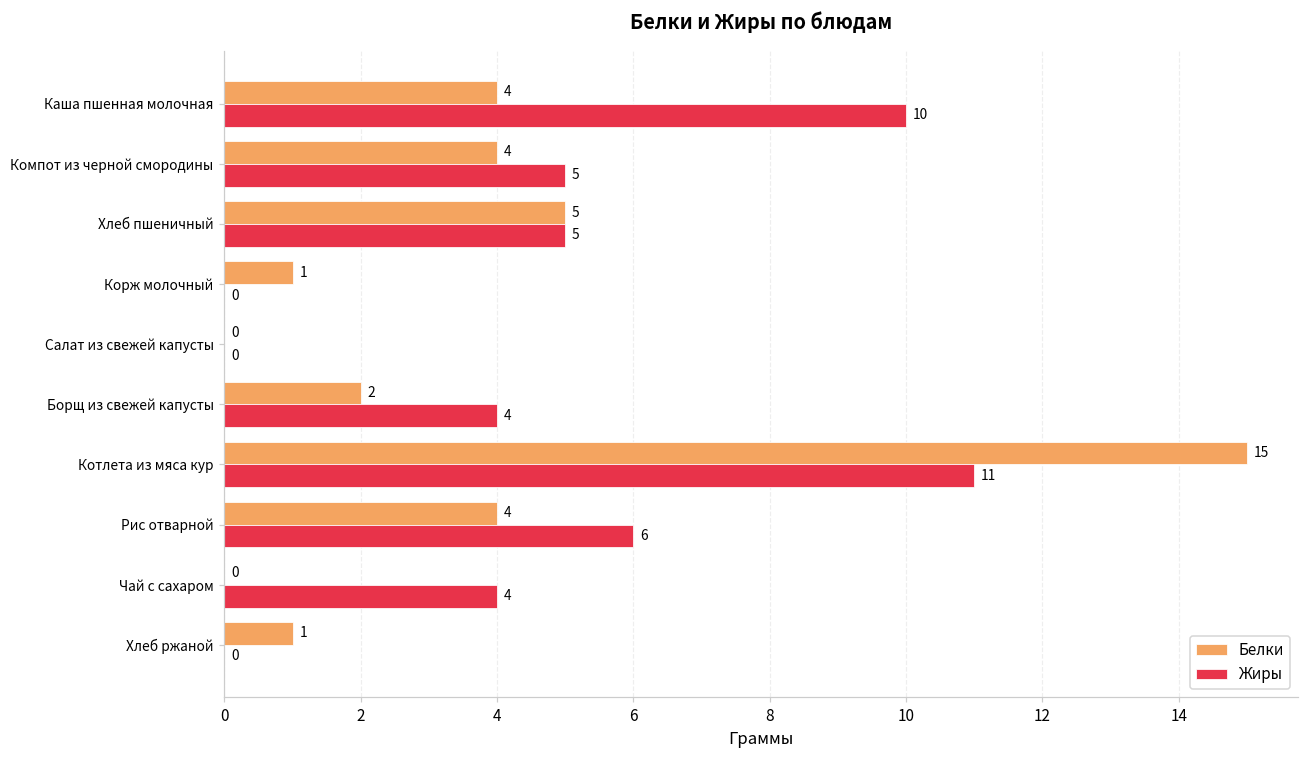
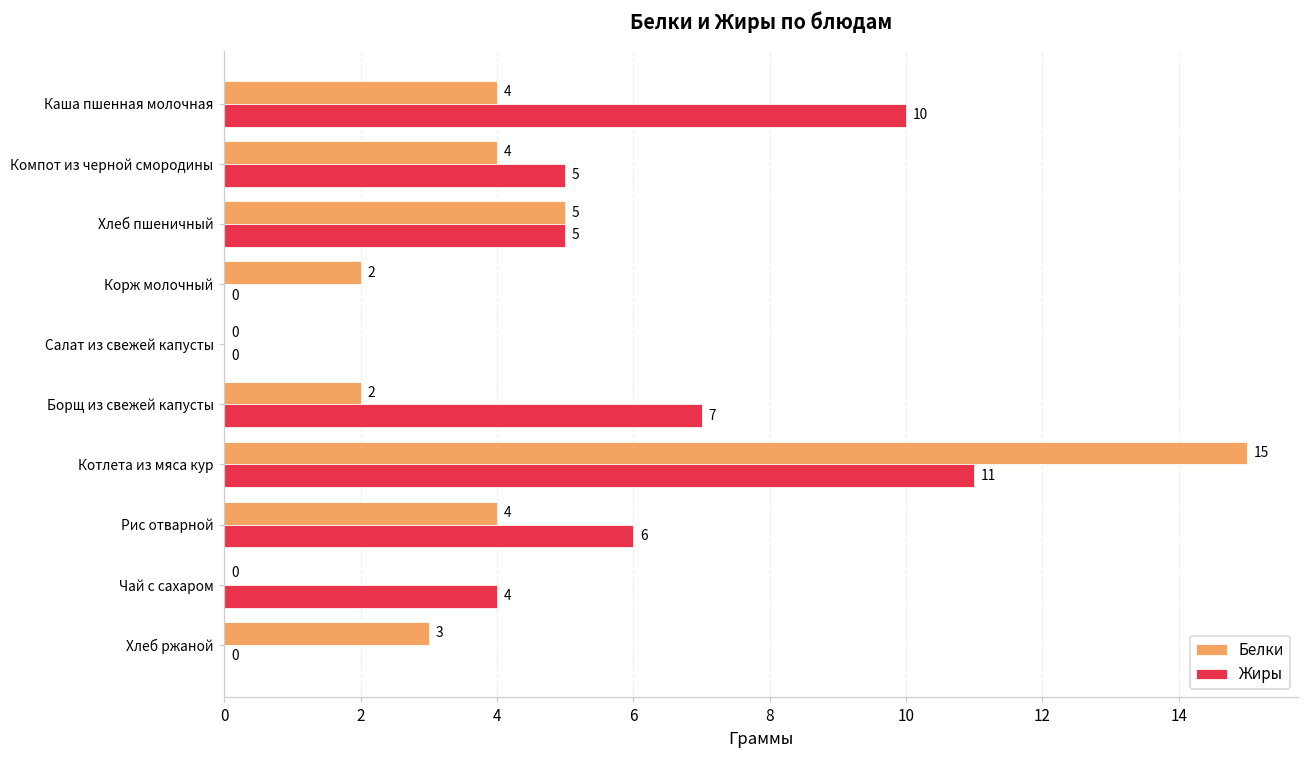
Белки, Корж молочный: 1 -> 2
Жиры, Борщ из свежей капусты: 4 -> 7
Белки, Хлеб ржаной: 1 -> 3
